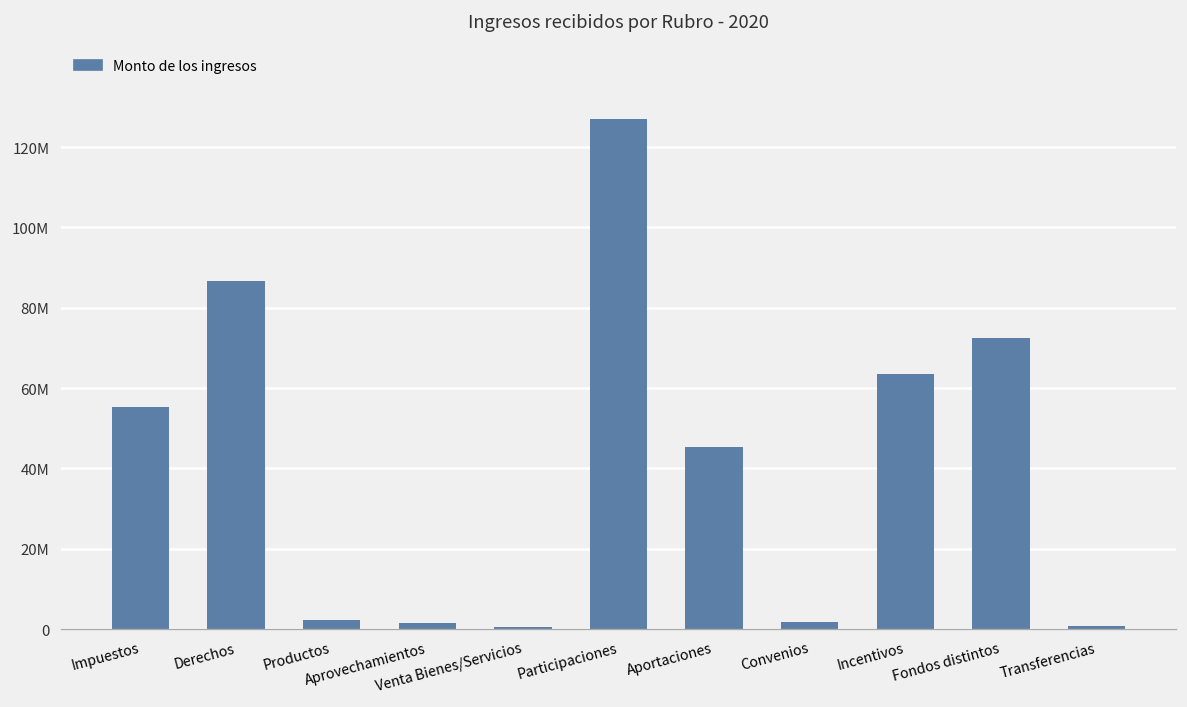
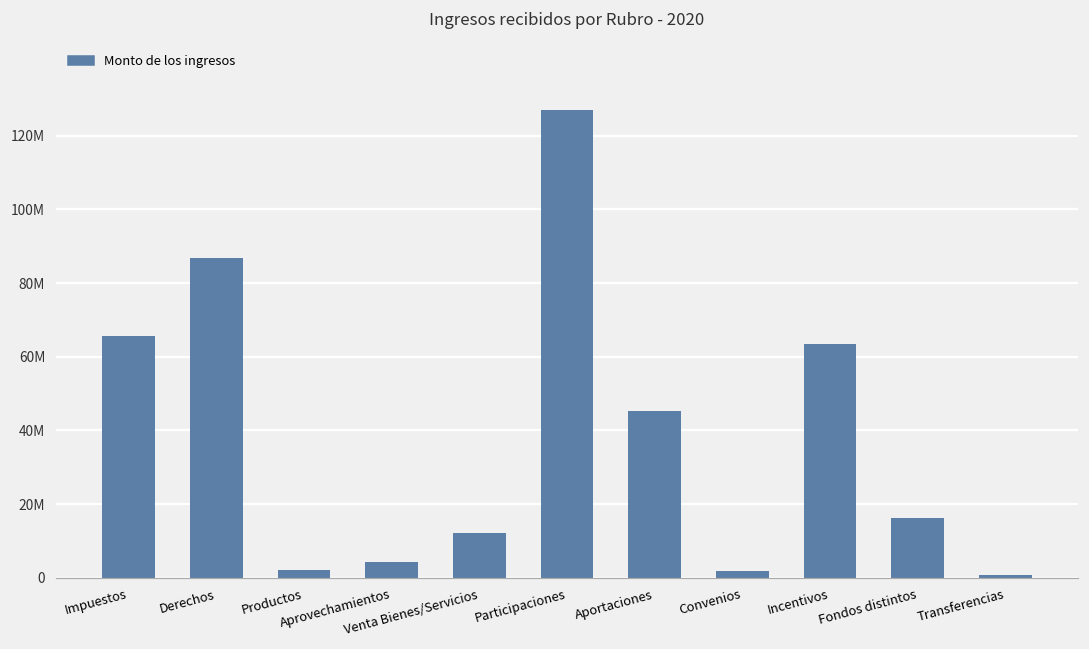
Impuestos: 55000000 -> 66000000
Aprovechamientos: 1000000 -> 4000000
Venta Bienes/Servicios: 0 -> 12000000
Fondos distintos: 73000000 -> 16000000
